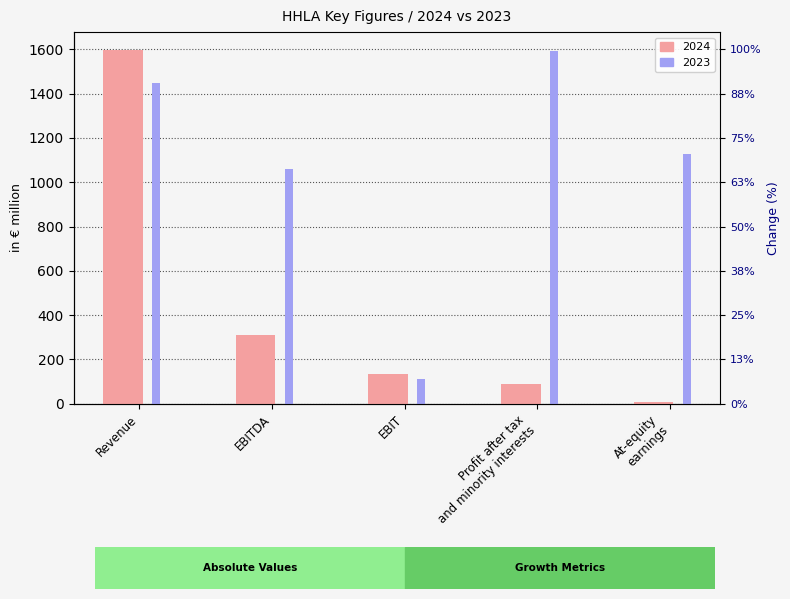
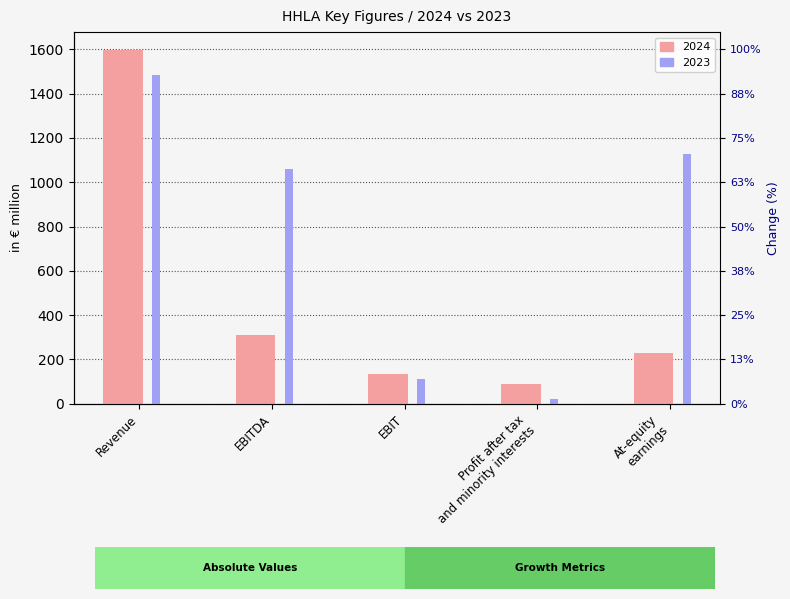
2023, Revenue: 1450 -> 1480
2023, Profit after tax and minority interests: 1590 -> 20
2024, At-equity earnings: 10 -> 230
